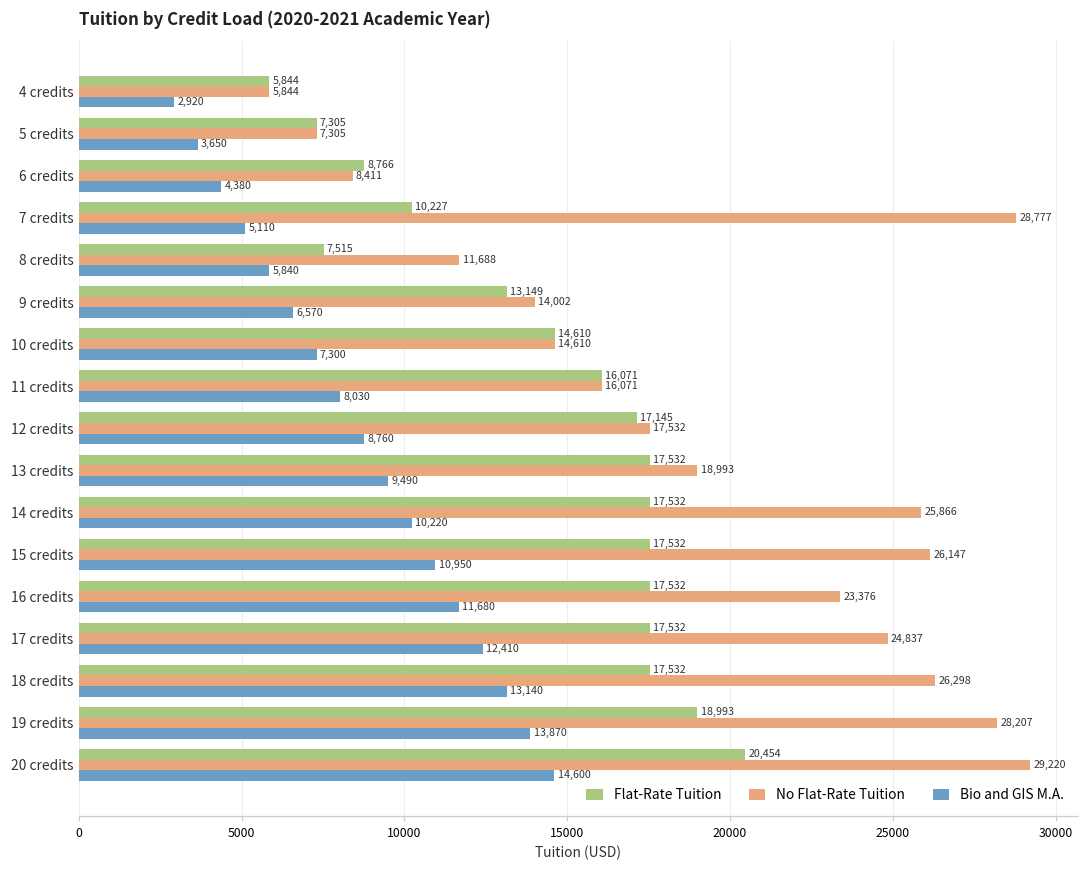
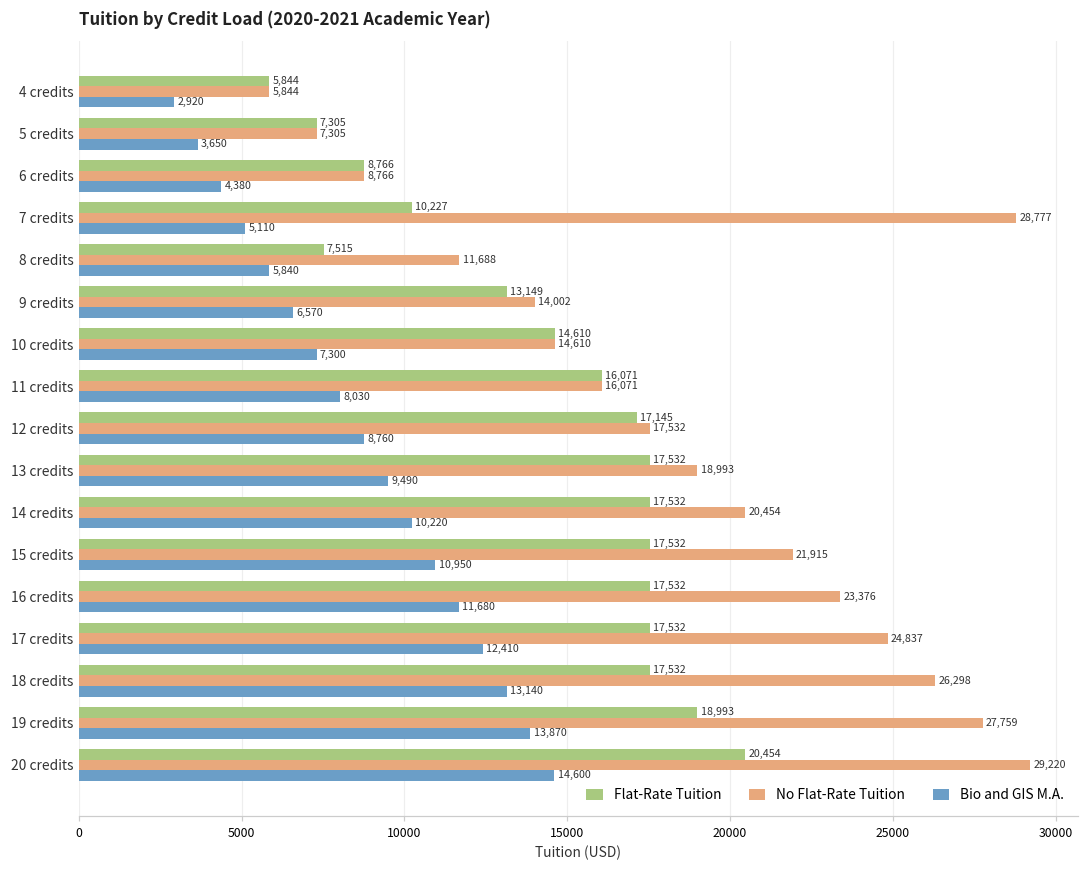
No Flat-Rate Tuition, 6 credits: 8,411 -> 8,766
No Flat-Rate Tuition, 14 credits: 25,866 -> 20,454
No Flat-Rate Tuition, 15 credits: 26,147 -> 21,915
No Flat-Rate Tuition, 19 credits: 28,207 -> 27,759
